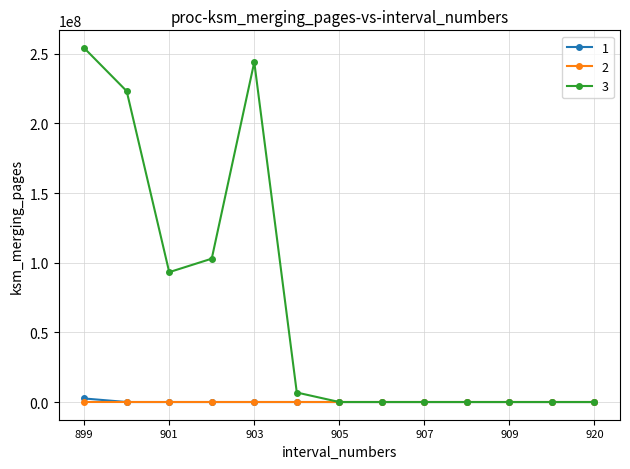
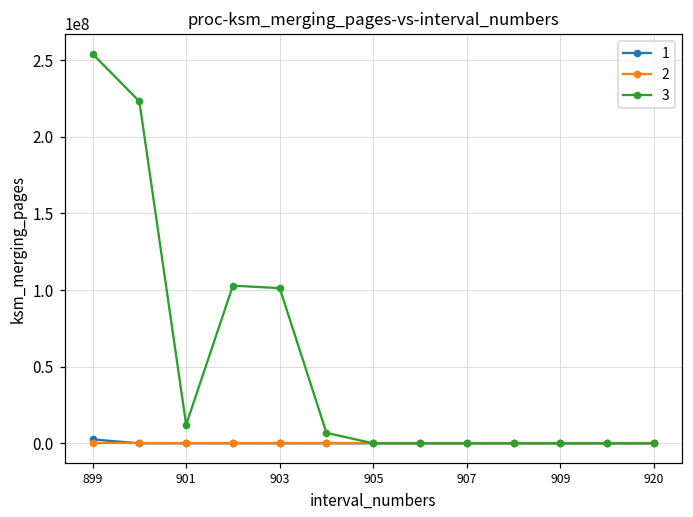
3, 901: 93000000 -> 12000000
3, 903: 244000000 -> 101000000
